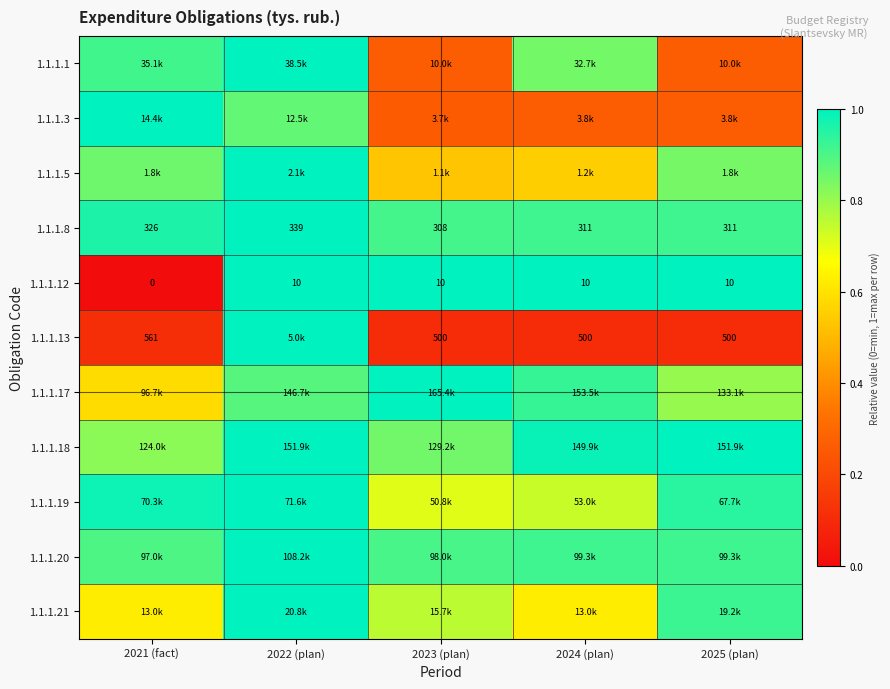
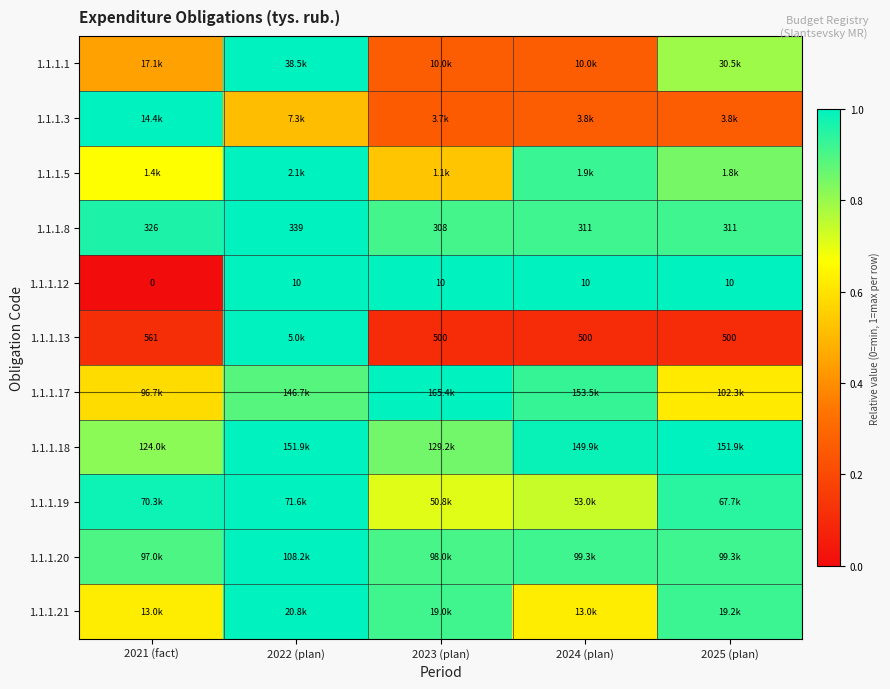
1.1.1.1, 2021 (fact): 35.1k -> 17.1k
1.1.1.1, 2024 (plan): 32.7k -> 10.0k
1.1.1.1, 2025 (plan): 10.0k -> 30.5k
1.1.1.3, 2022 (plan): 12.5k -> 7.3k
1.1.1.5, 2021 (fact): 1.8k -> 1.4k
1.1.1.5, 2024 (plan): 1.2k -> 1.9k
1.1.1.17, 2025 (plan): 133.1k -> 102.3k
1.1.1.21, 2023 (plan): 15.7k -> 19.0k
